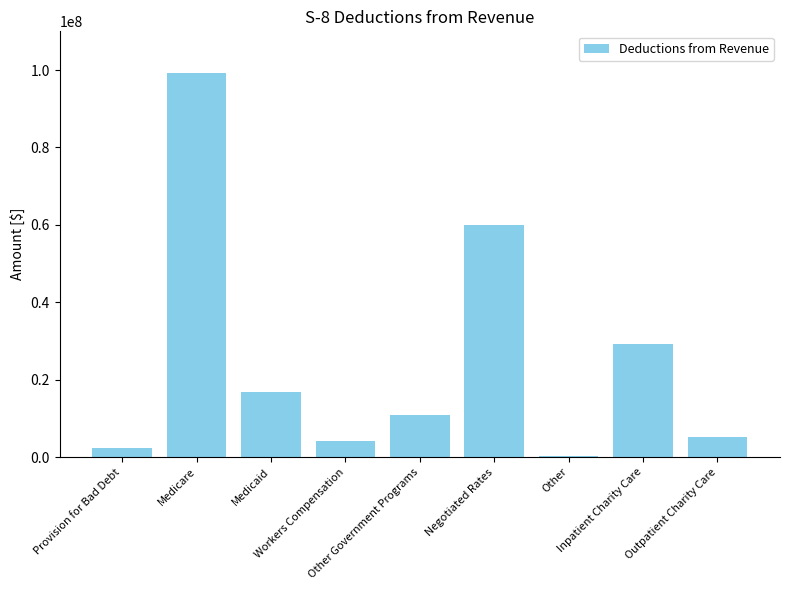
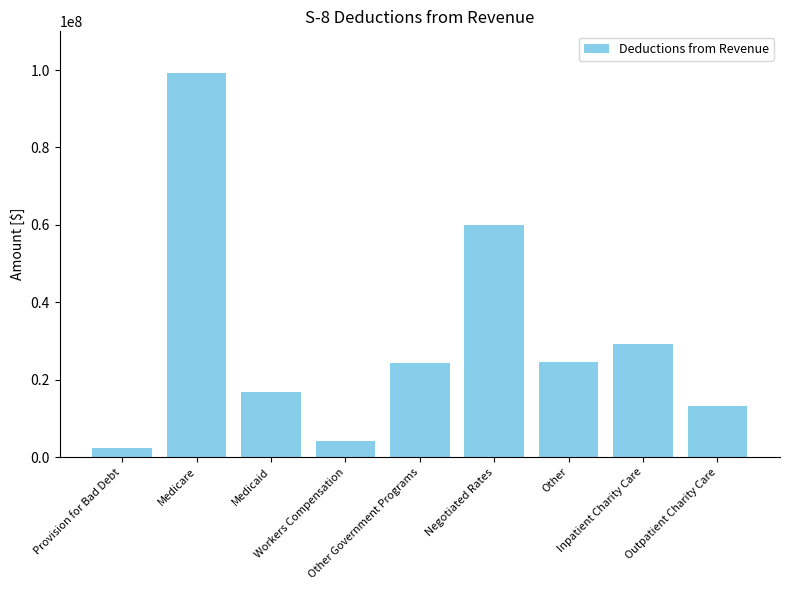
Other Government Programs: 11000000 -> 24000000
Other: 0 -> 25000000
Outpatient Charity Care: 5000000 -> 13000000
